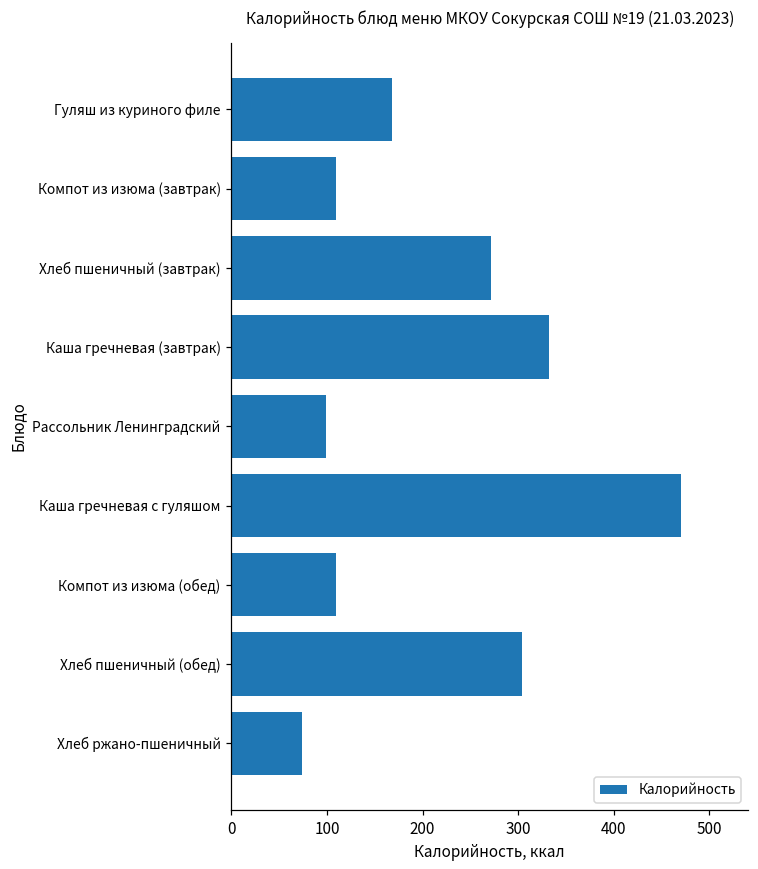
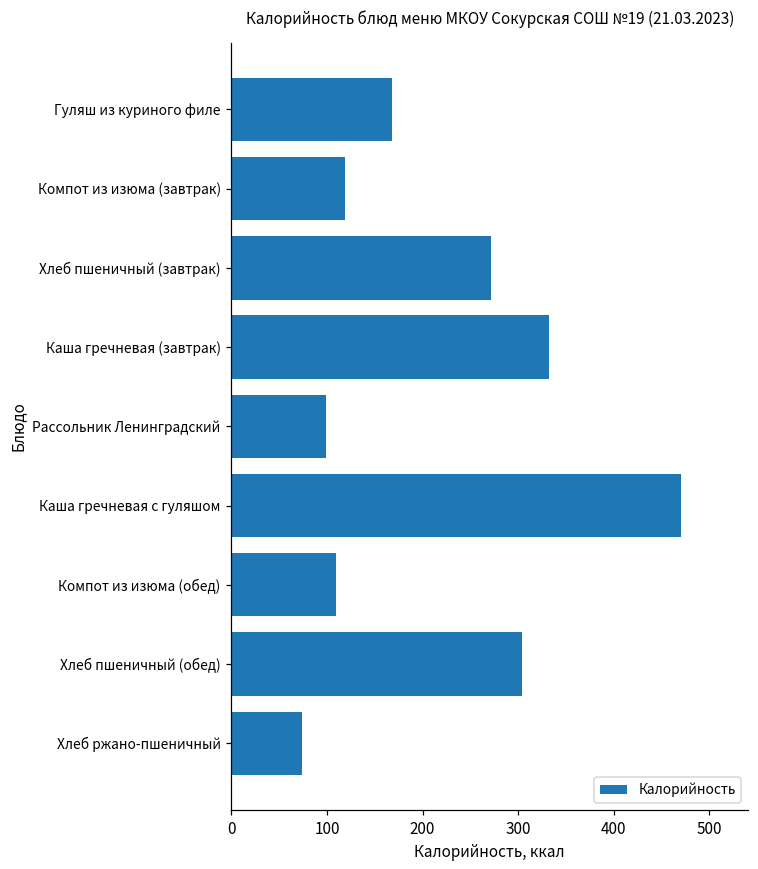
Компот из изюма (завтрак): 110 -> 120
